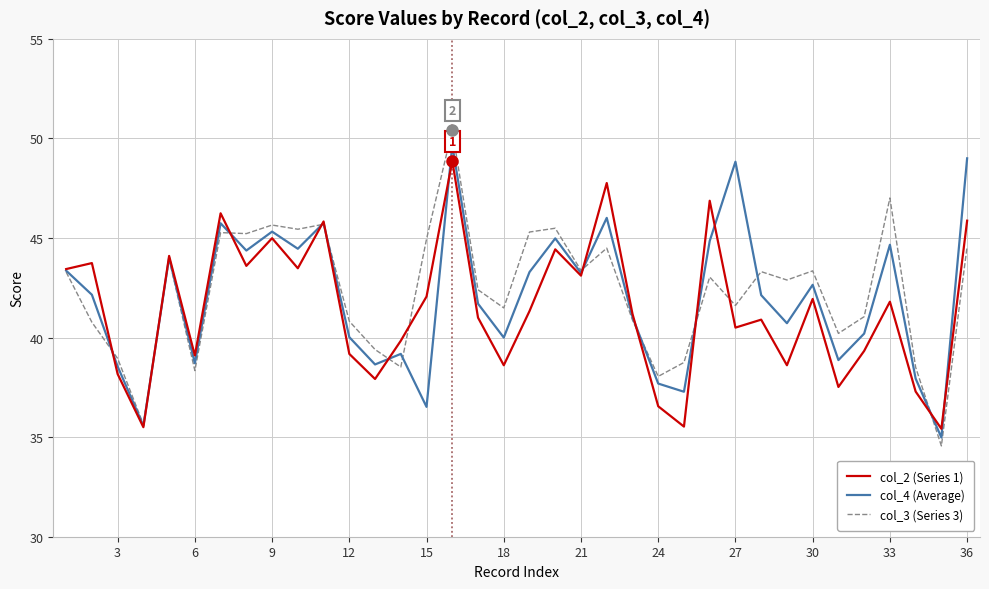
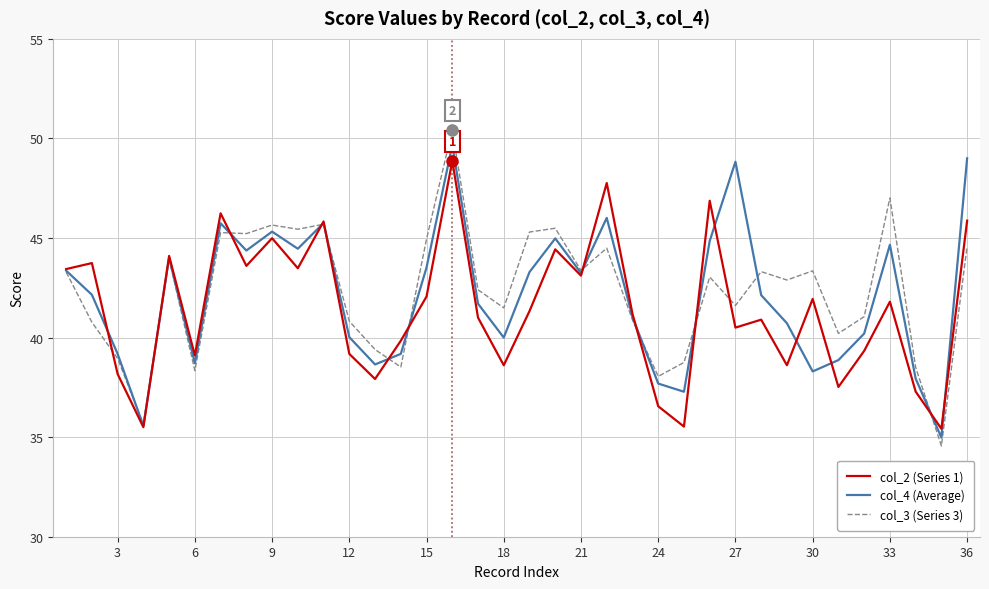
col_4 (Average), 3: 38.6 -> 39.2
col_4 (Average), 15: 36.5 -> 43.5
col_4 (Average), 30: 42.7 -> 38.3
